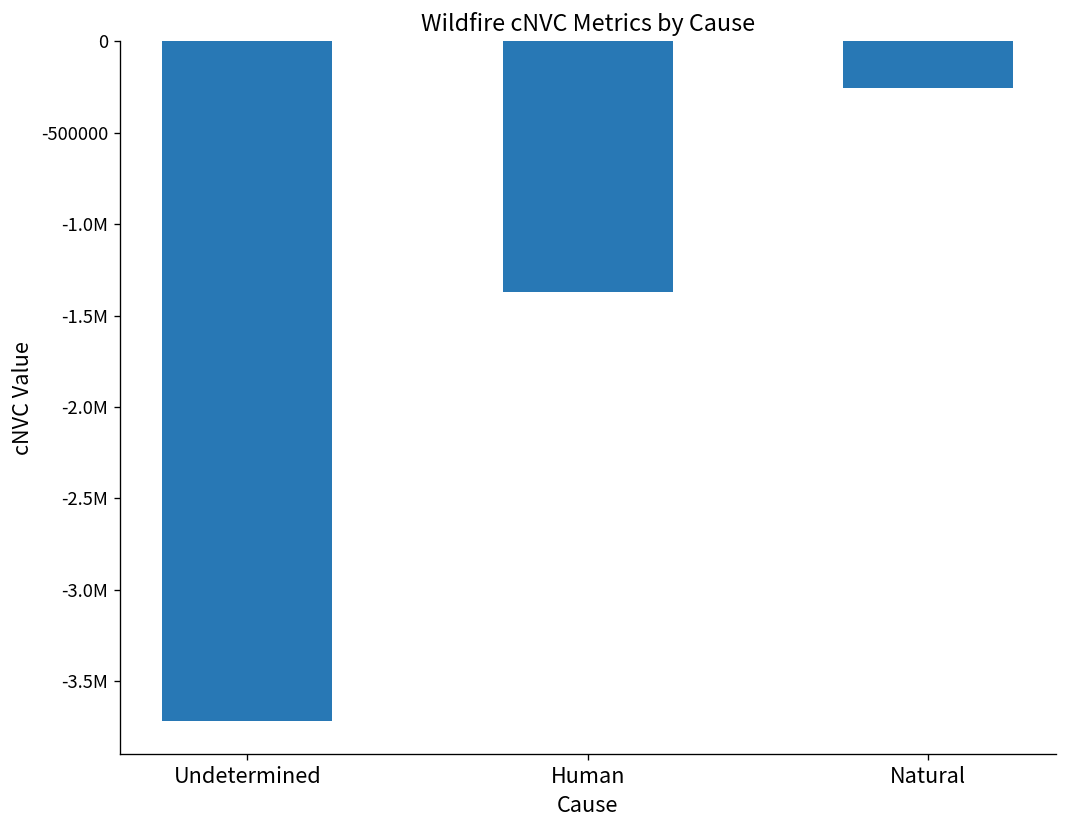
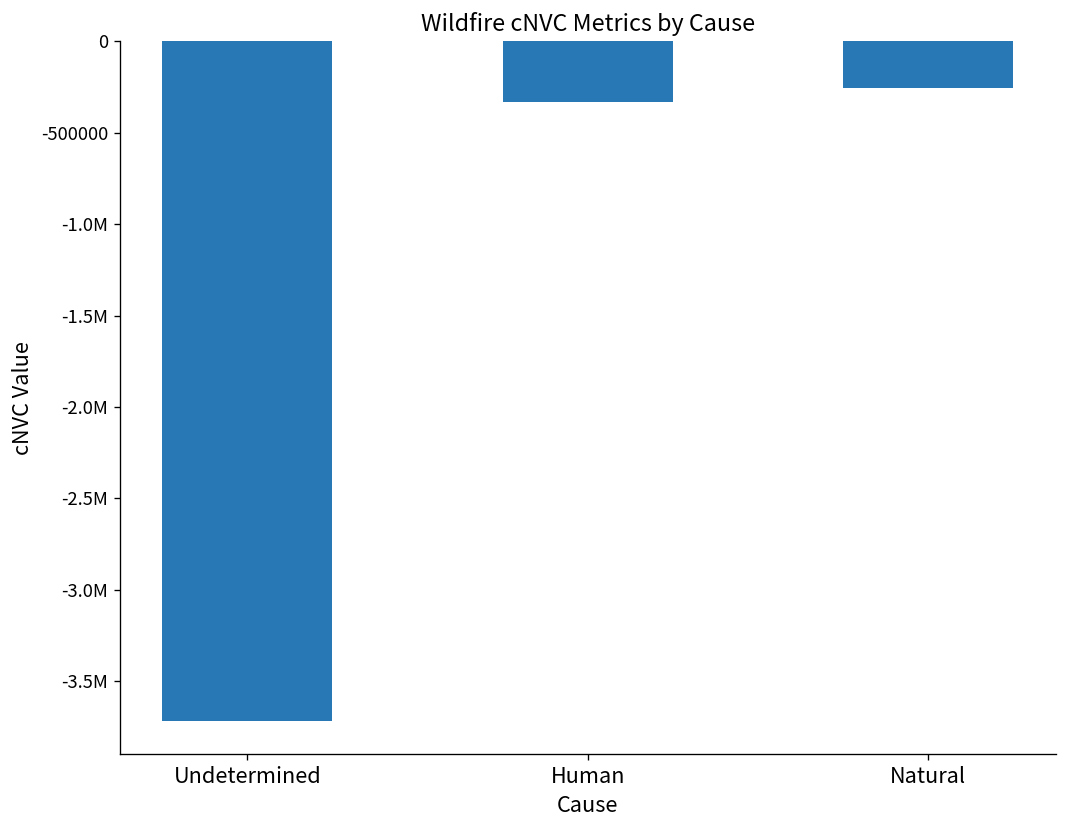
Human: -1370000 -> -330000
